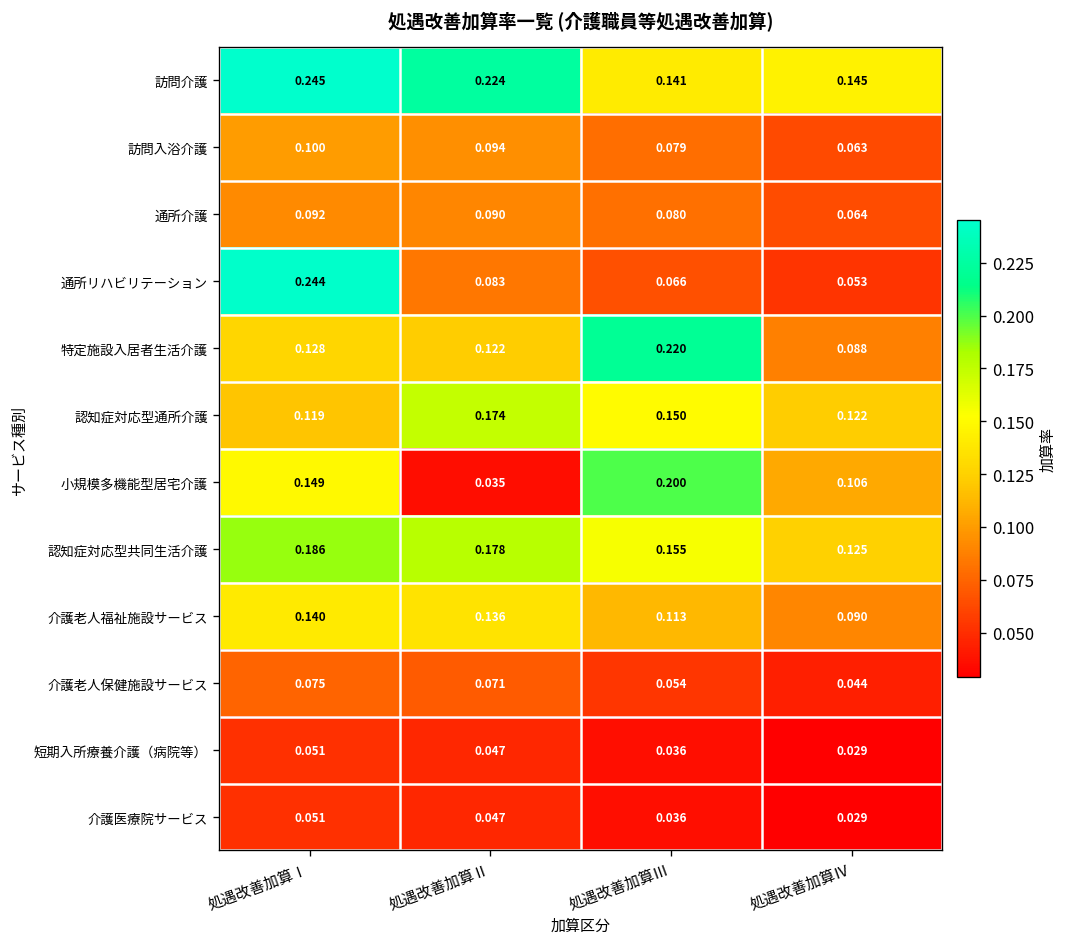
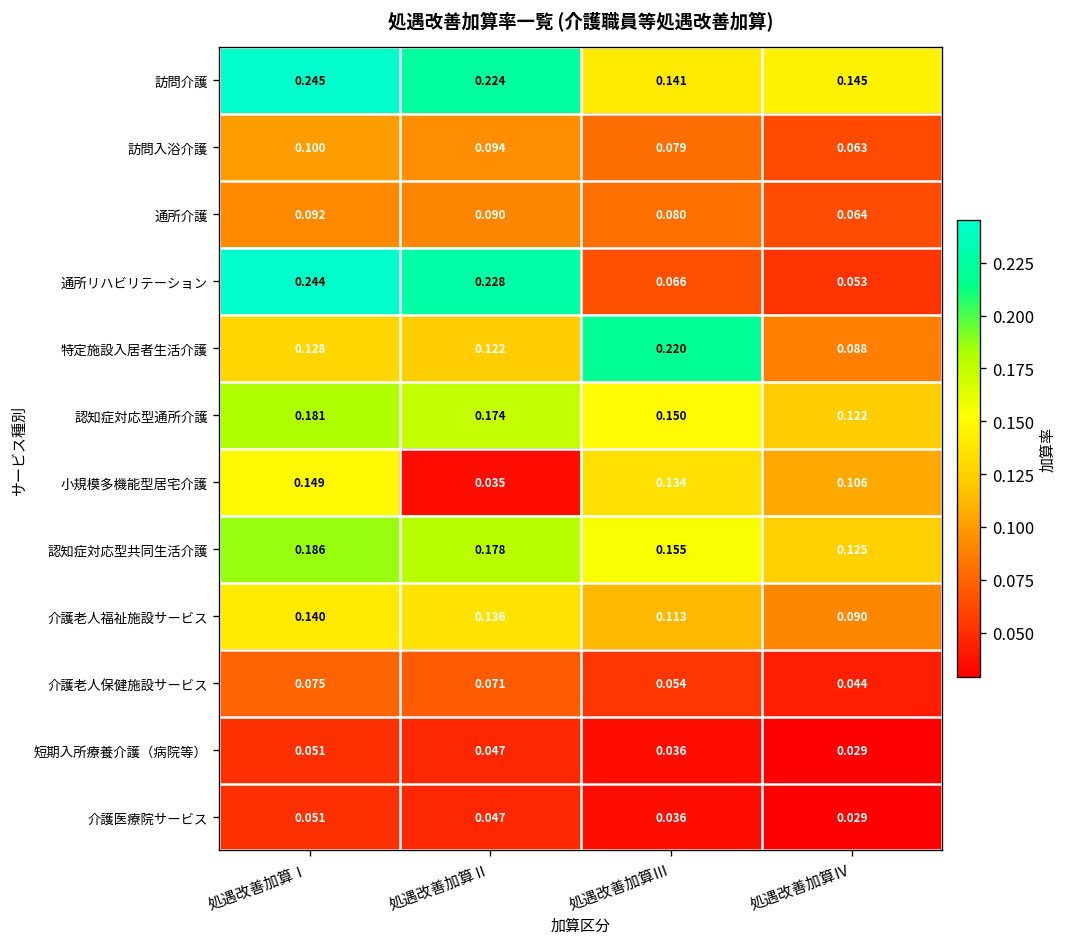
通所リハビリテーション, 処遇改善加算Ⅱ: 0.083 -> 0.228
認知症対応型通所介護, 処遇改善加算Ⅰ: 0.119 -> 0.181
小規模多機能型居宅介護, 処遇改善加算Ⅲ: 0.200 -> 0.134
